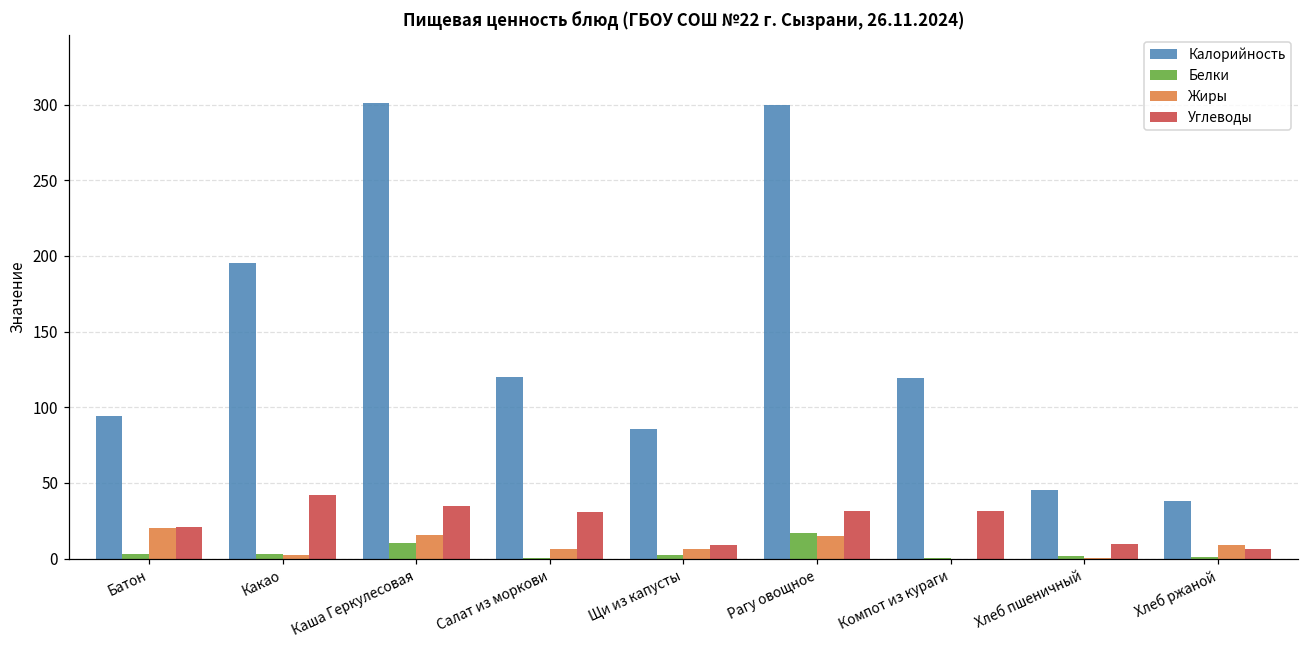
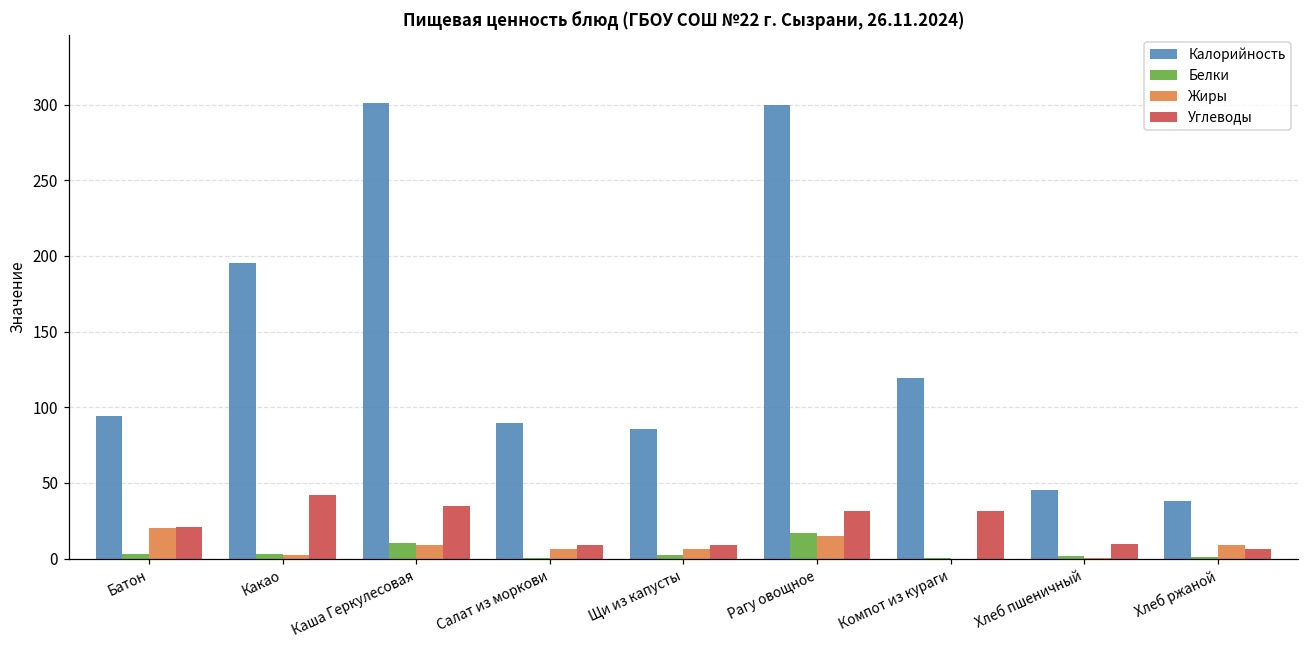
Жиры, Каша Геркулесовая: 15 -> 9
Калорийность, Салат из моркови: 120 -> 89
Углеводы, Салат из моркови: 31 -> 9
